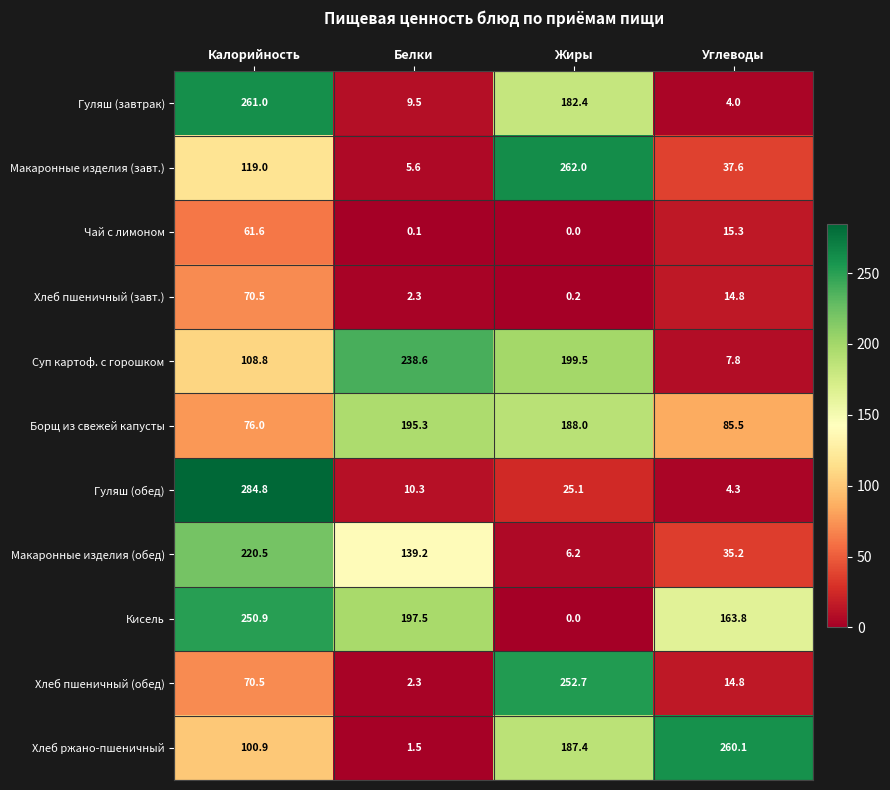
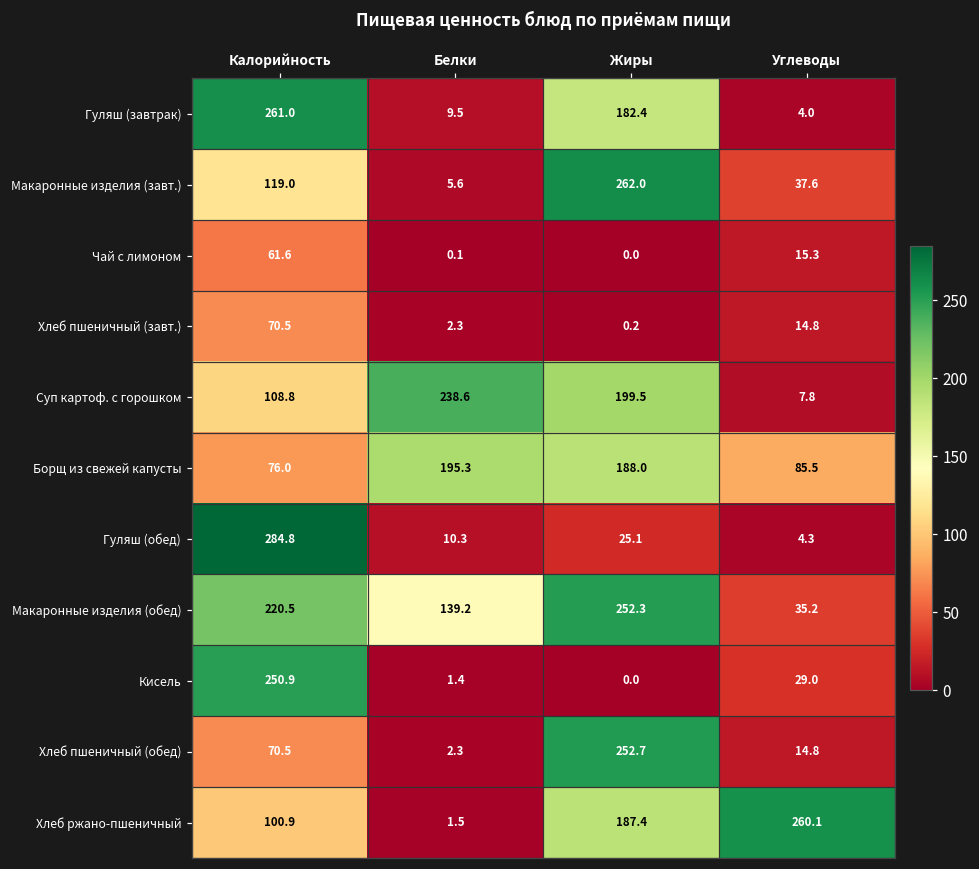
Макаронные изделия (обед), Жиры: 6.2 -> 252.3
Кисель, Белки: 197.5 -> 1.4
Кисель, Углеводы: 163.8 -> 29.0
